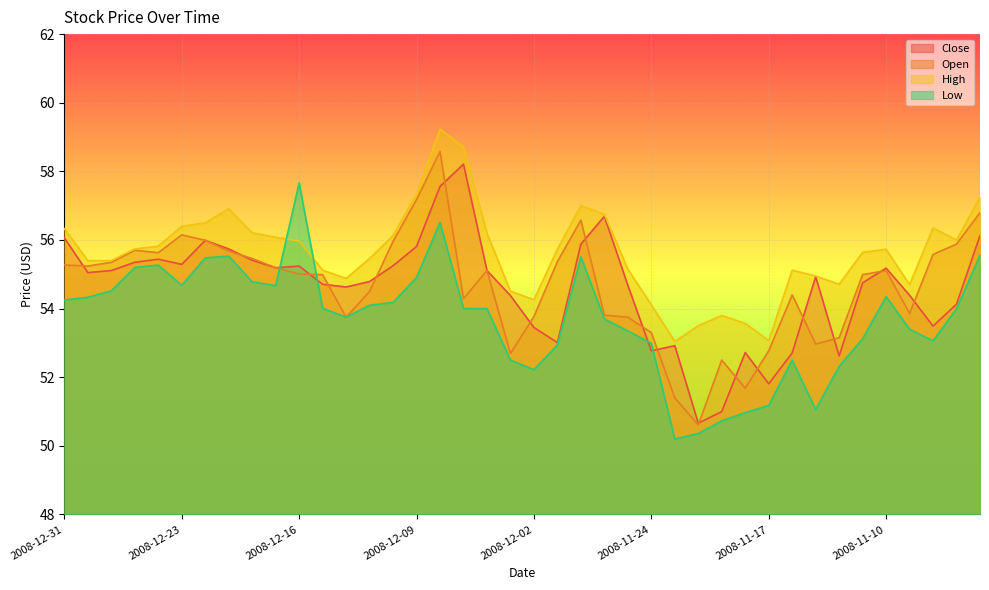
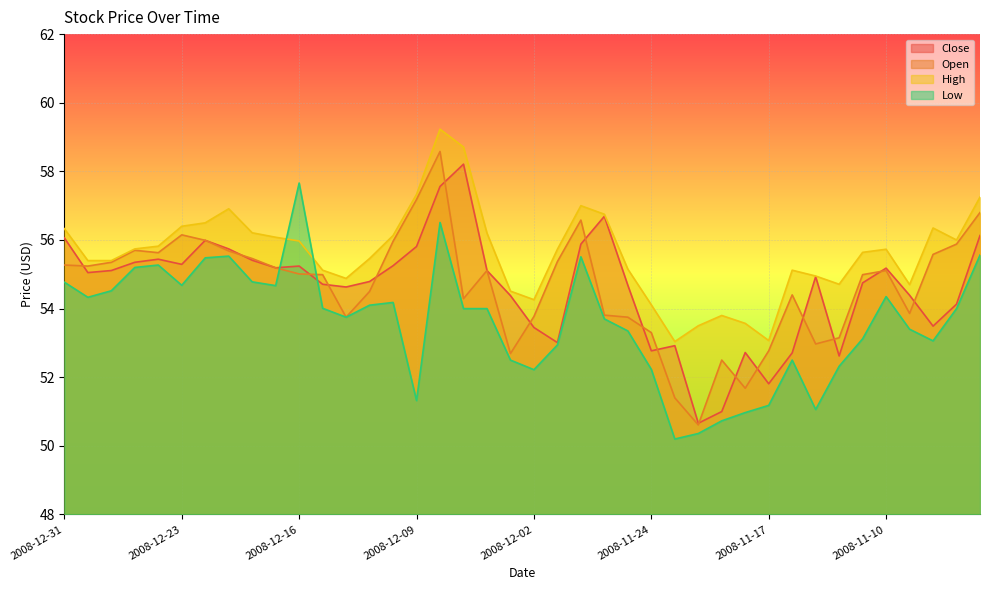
Low, 2008-12-31: 54.3 -> 54.8
Low, 2008-12-09: 54.9 -> 51.3
Low, 2008-11-24: 53.0 -> 52.2
